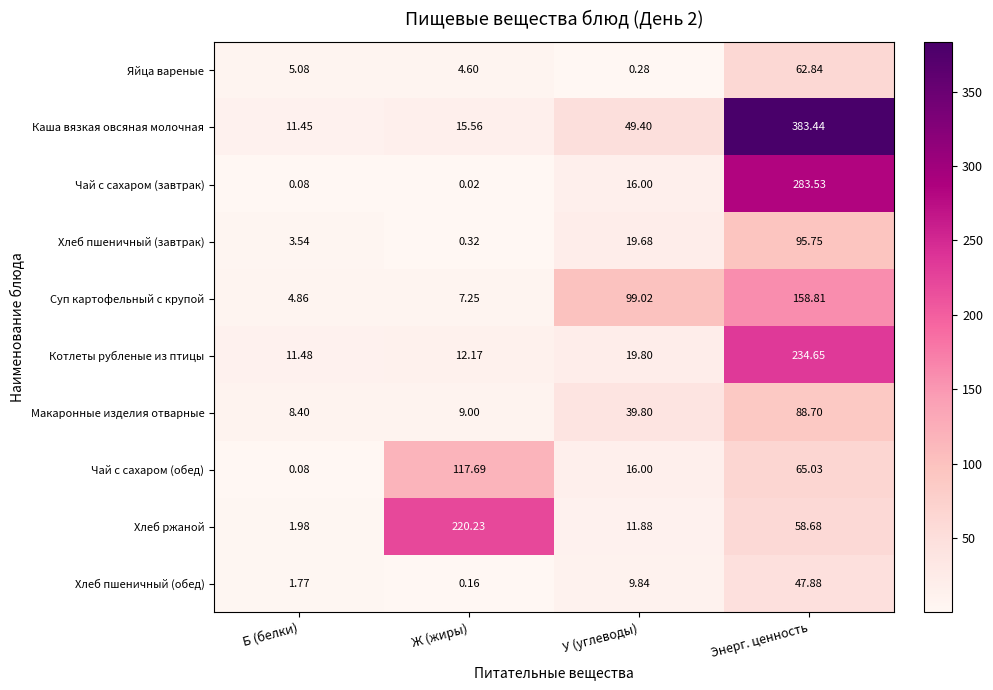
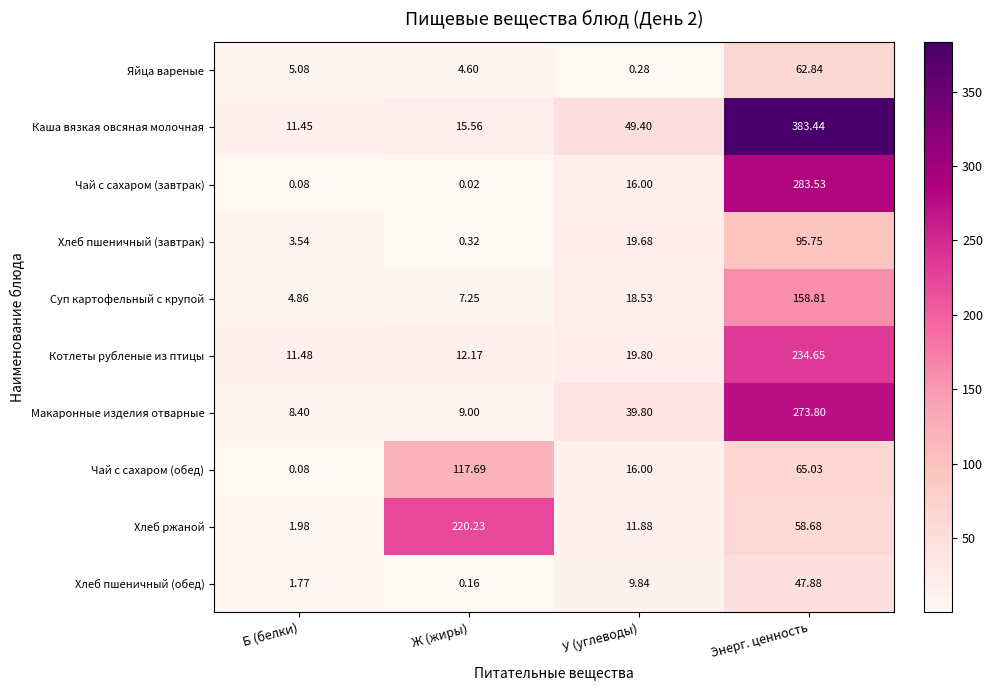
Суп картофельный с крупой, У (углеводы): 99.02 -> 18.53
Макаронные изделия отварные, Энерг. ценность: 88.70 -> 273.80
